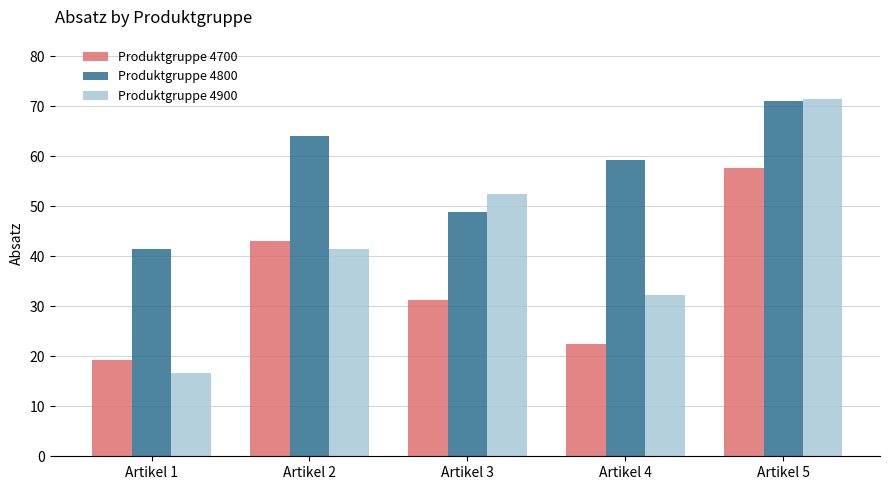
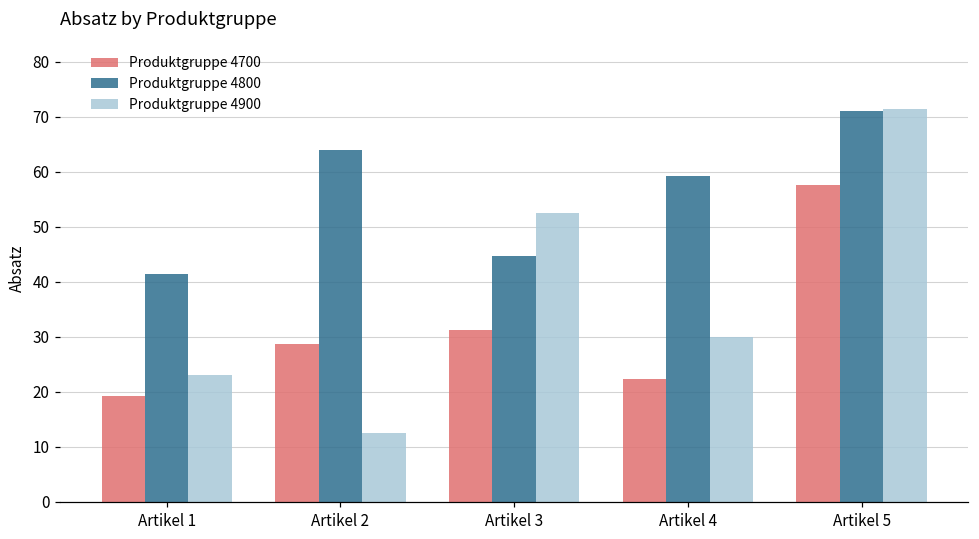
Produktgruppe 4900, Artikel 1: 17 -> 23
Produktgruppe 4700, Artikel 2: 43 -> 29
Produktgruppe 4900, Artikel 2: 41 -> 13
Produktgruppe 4800, Artikel 3: 49 -> 45
Produktgruppe 4900, Artikel 4: 32 -> 30
